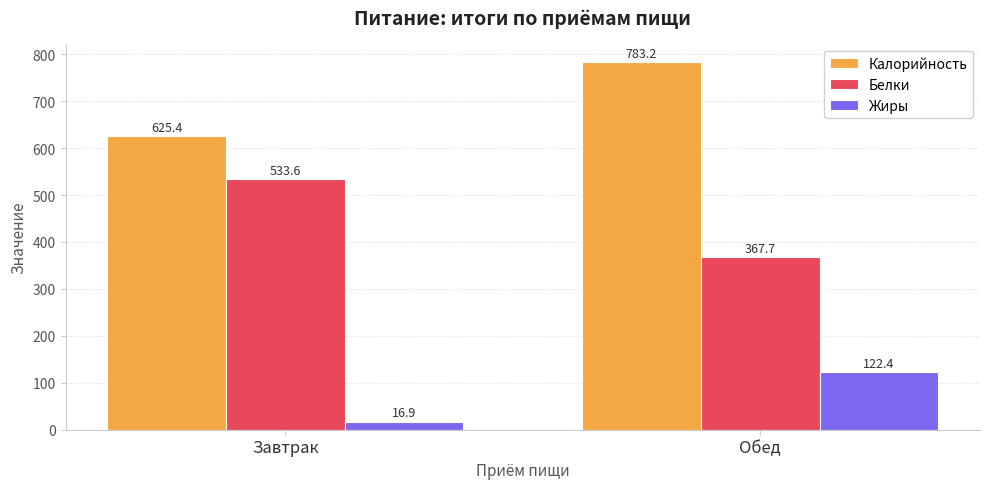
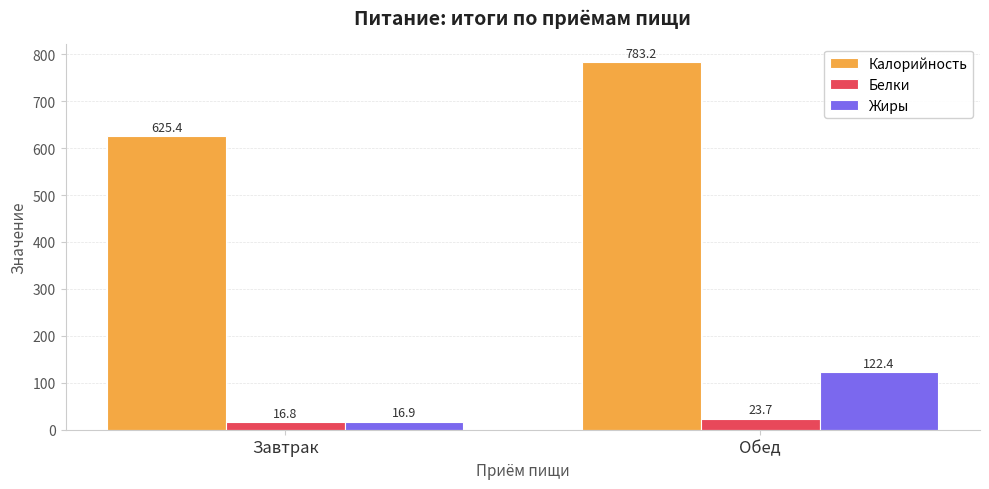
Белки, Завтрак: 533.6 -> 16.8
Белки, Обед: 367.7 -> 23.7
